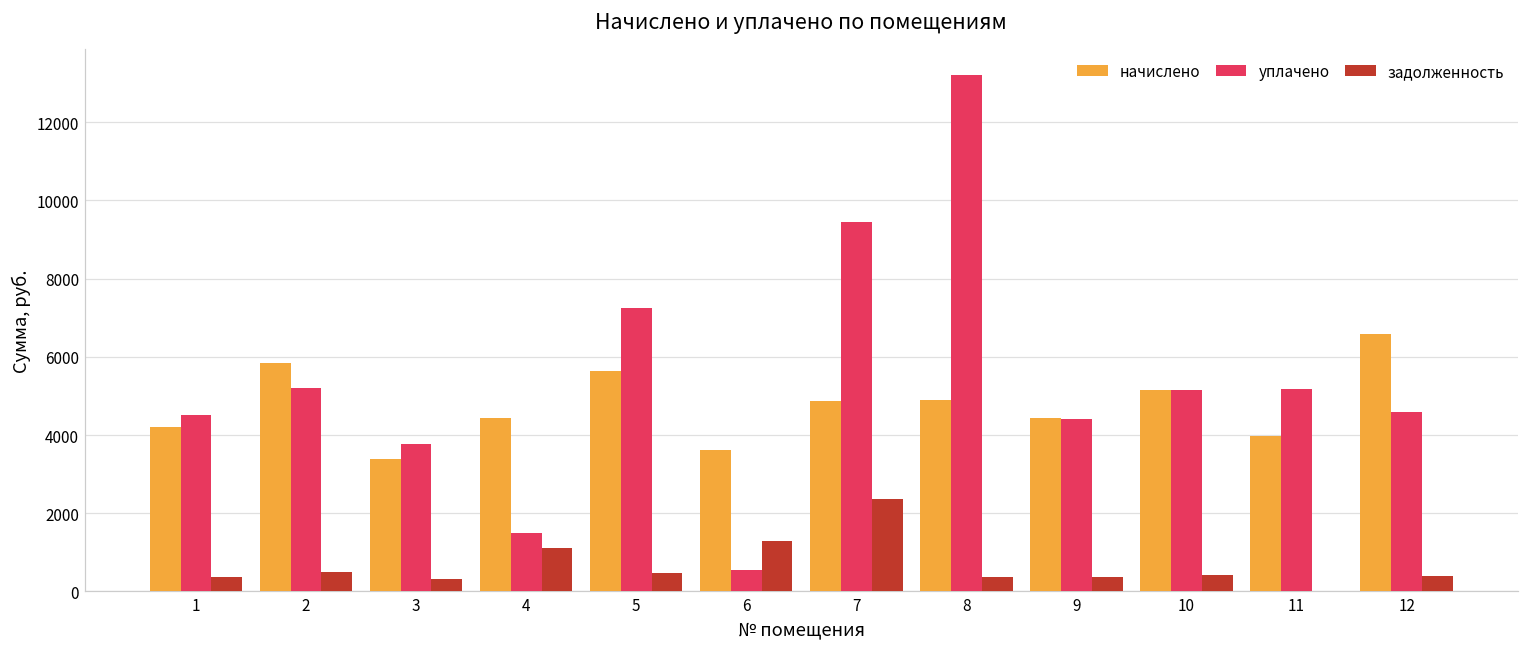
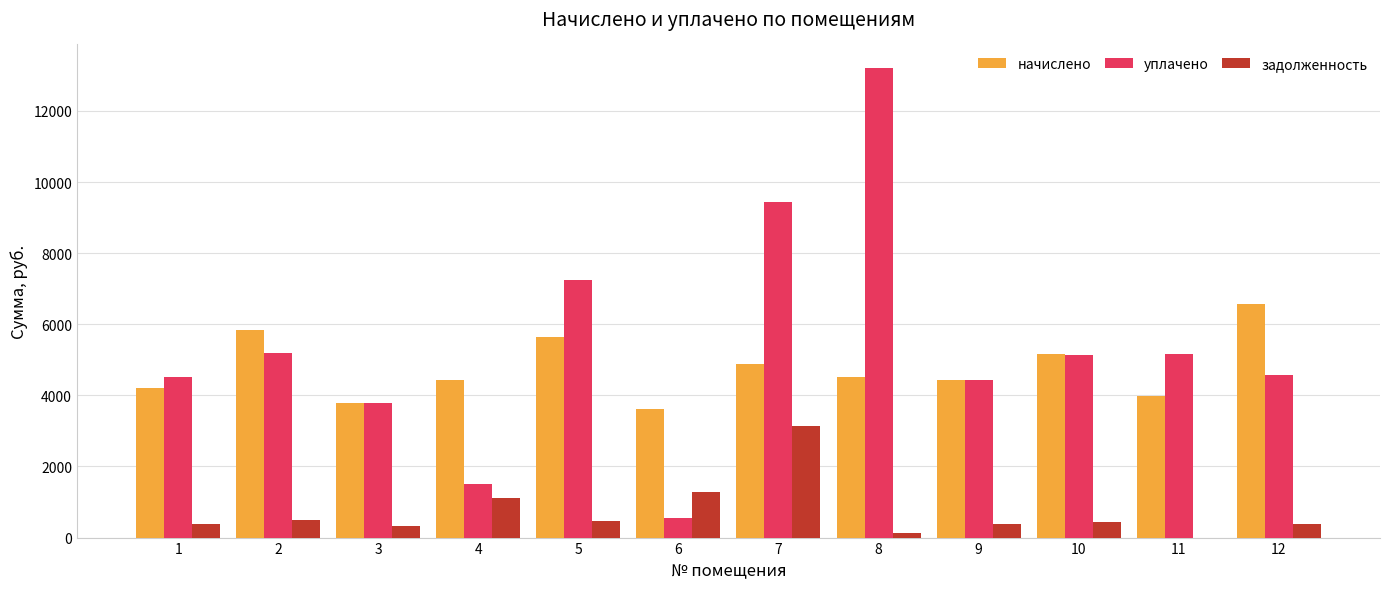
начислено, 3: 3400 -> 3800
задолженность, 7: 2400 -> 3100
начислено, 8: 4900 -> 4500
задолженность, 8: 400 -> 100
